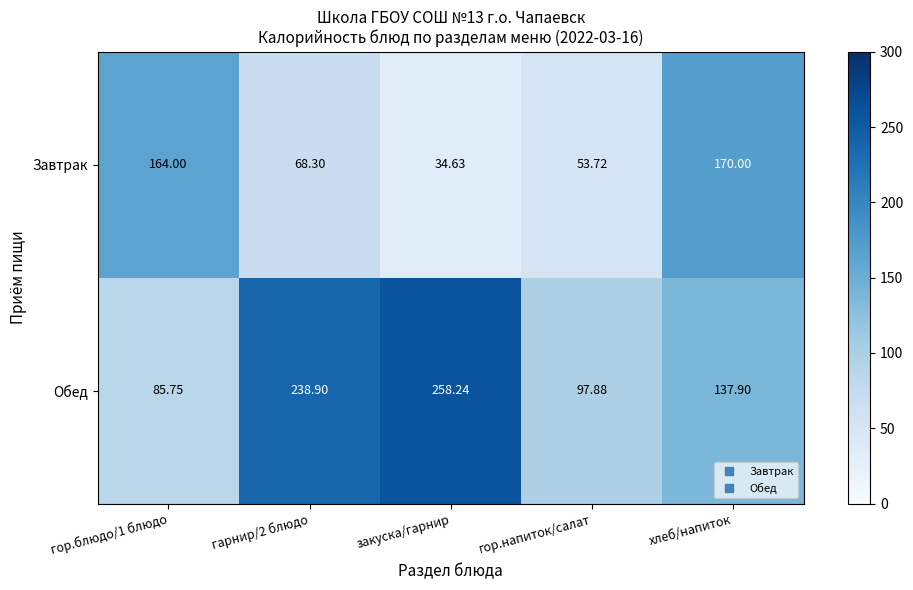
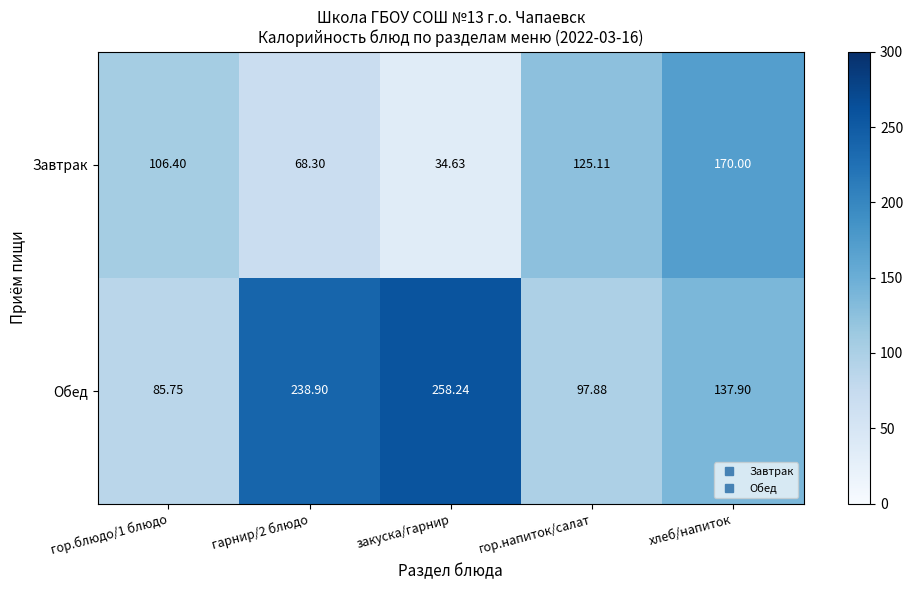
Завтрак, гор.блюдо/1 блюдо: 164.00 -> 106.40
Завтрак, гор.напиток/салат: 53.72 -> 125.11
